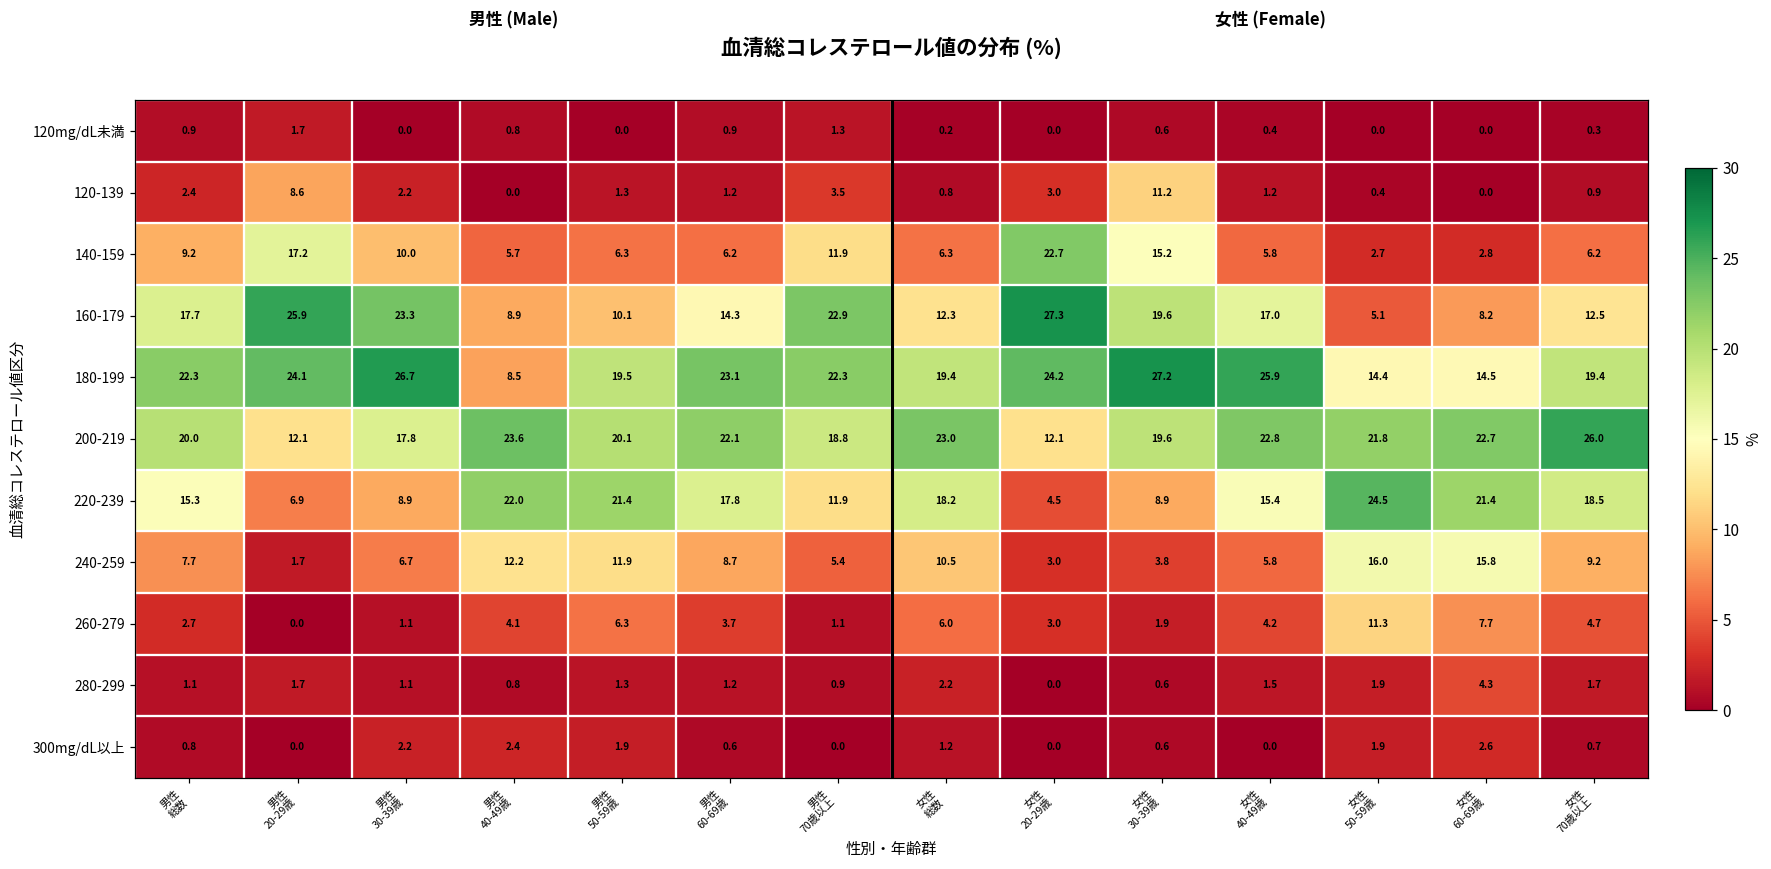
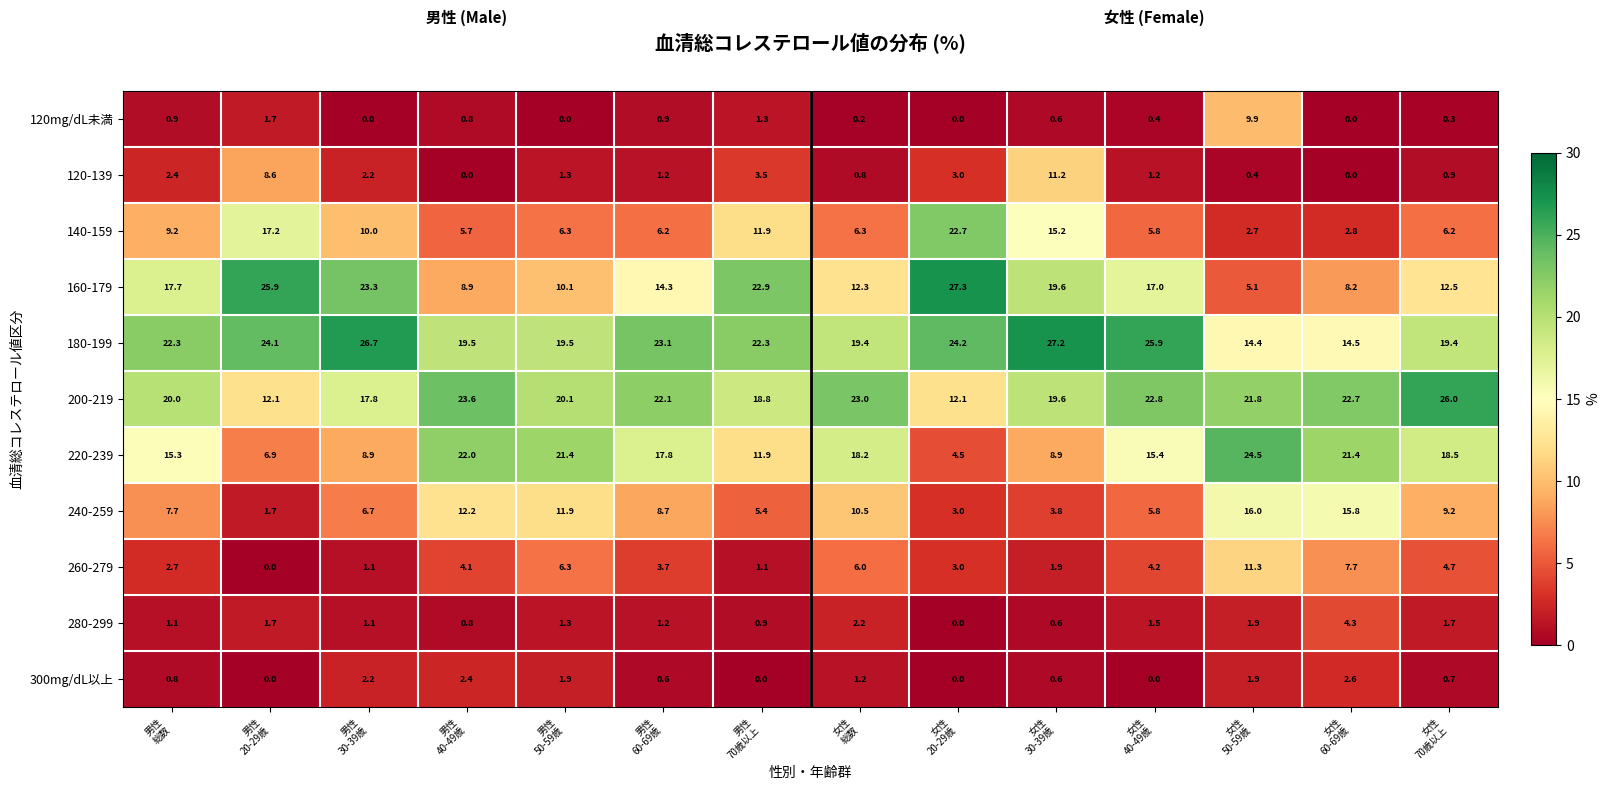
120mg/dL未満, 女性 50-59歳: 0.0 -> 9.9
180-199, 男性 40-49歳: 8.5 -> 19.5
